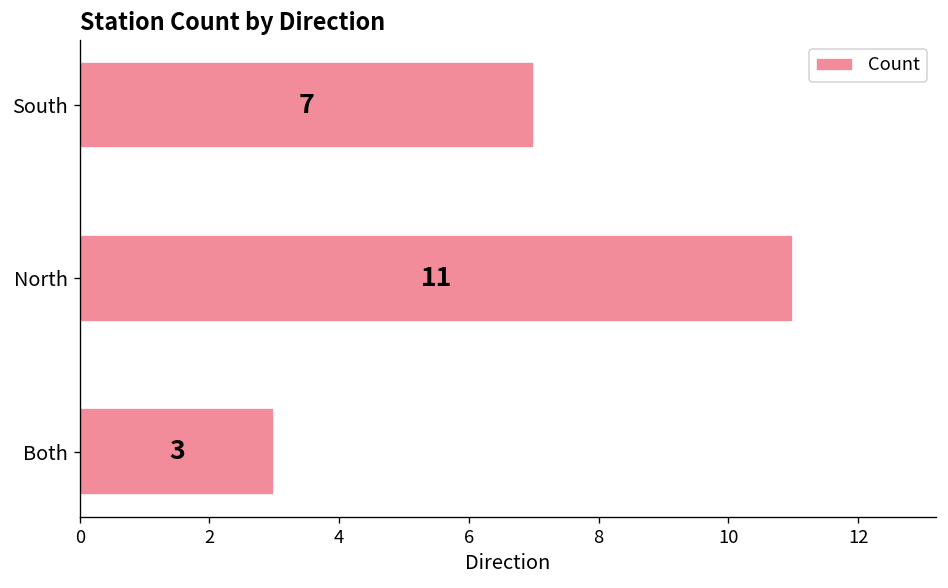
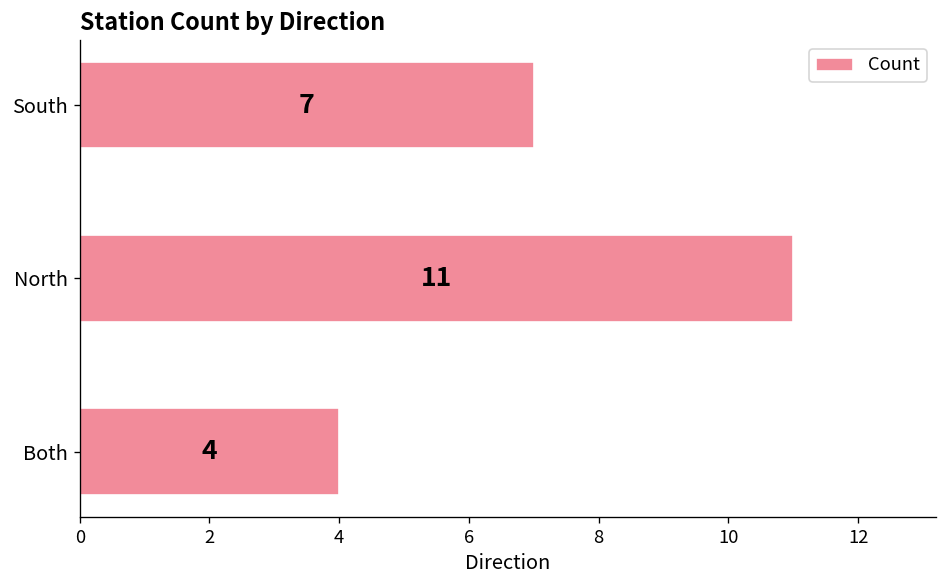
Both: 3 -> 4
